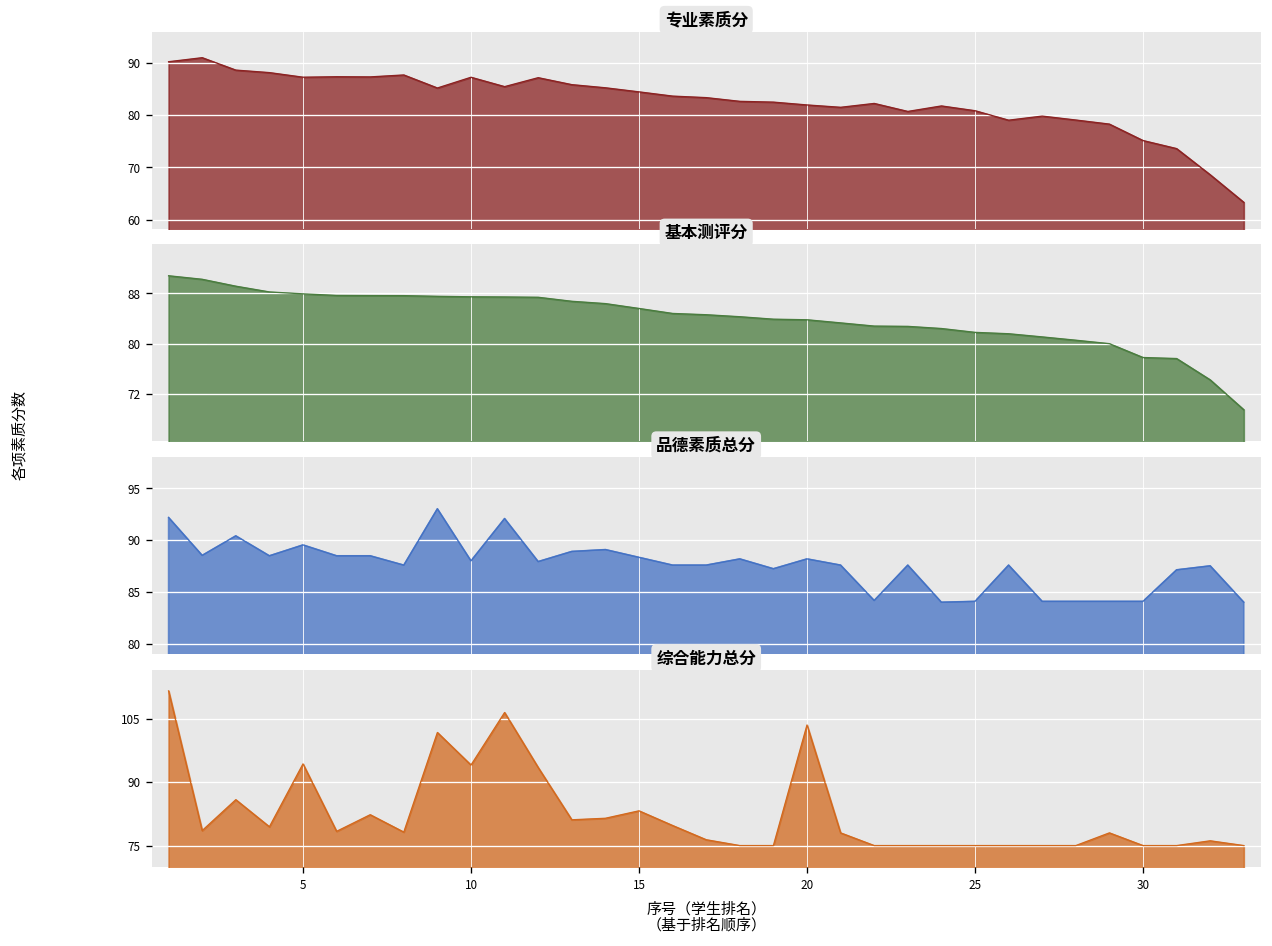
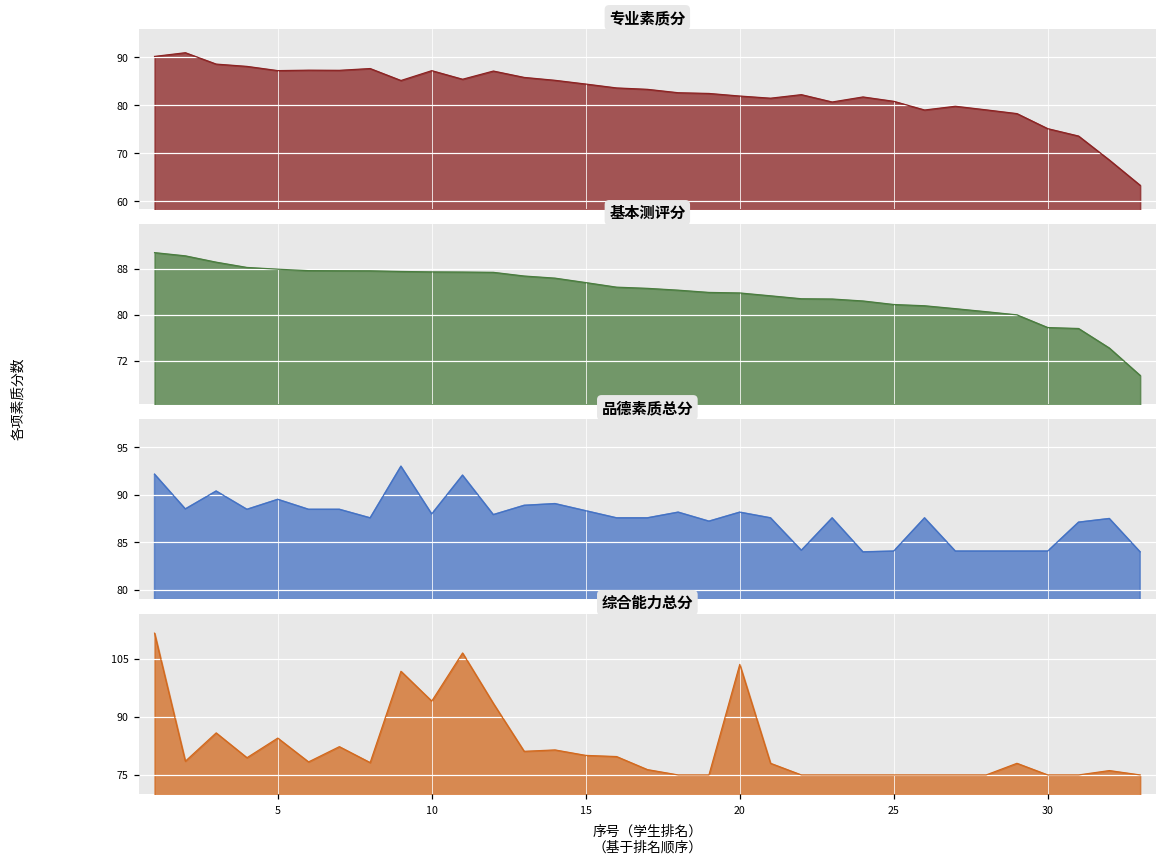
综合能力总分, 5: 94 -> 85
综合能力总分, 15: 83 -> 80
